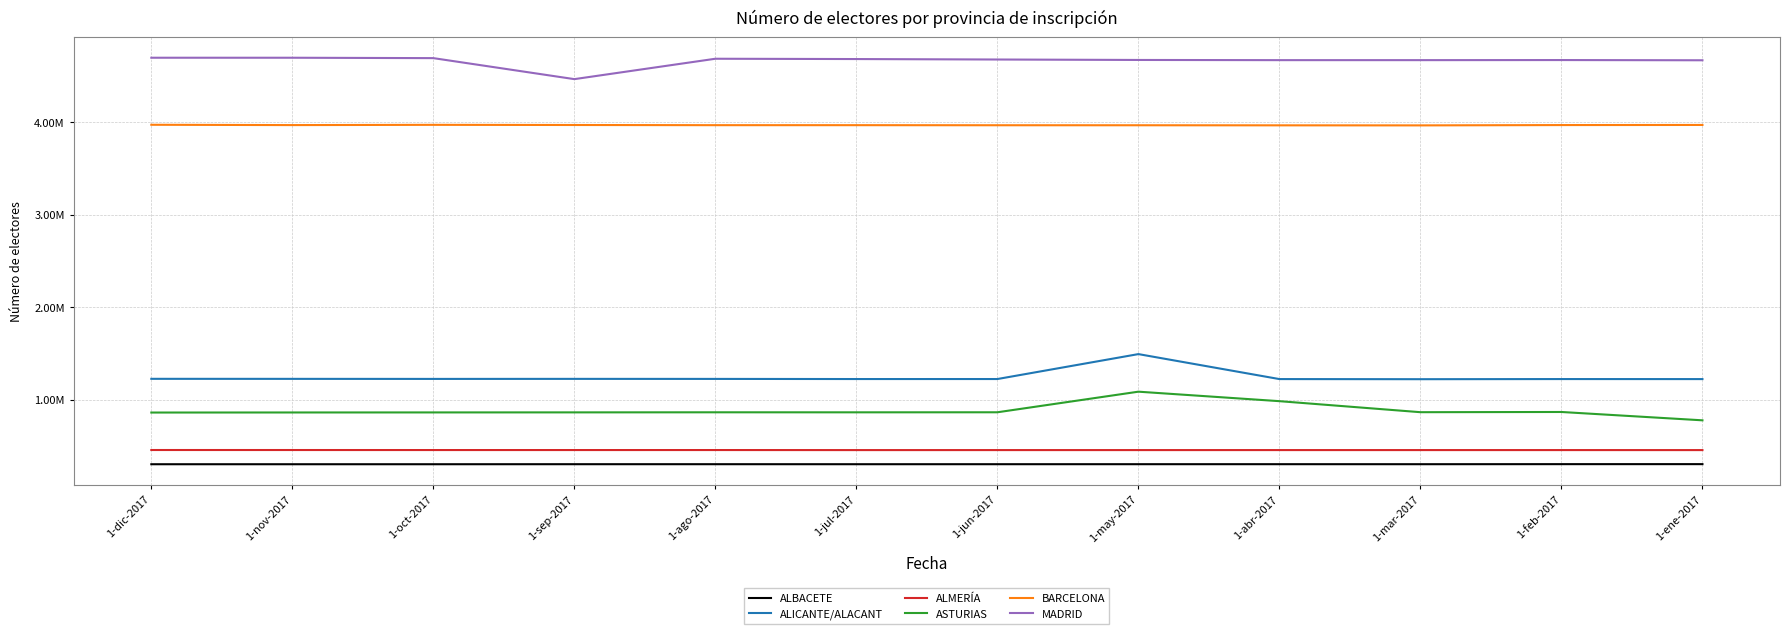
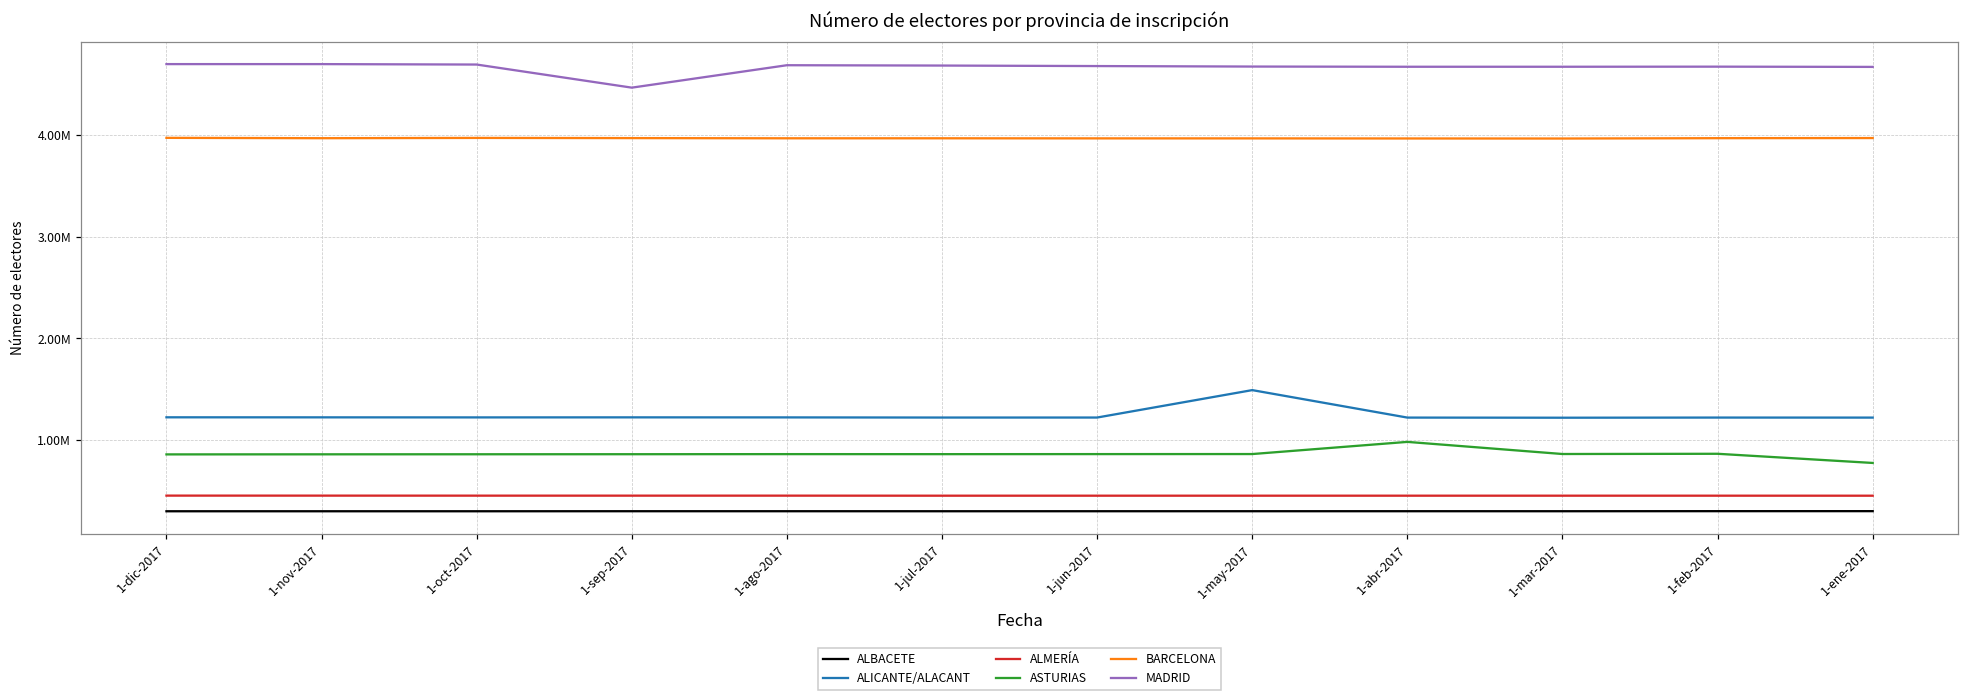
ASTURIAS, 1-may-2017: 1100000 -> 900000
